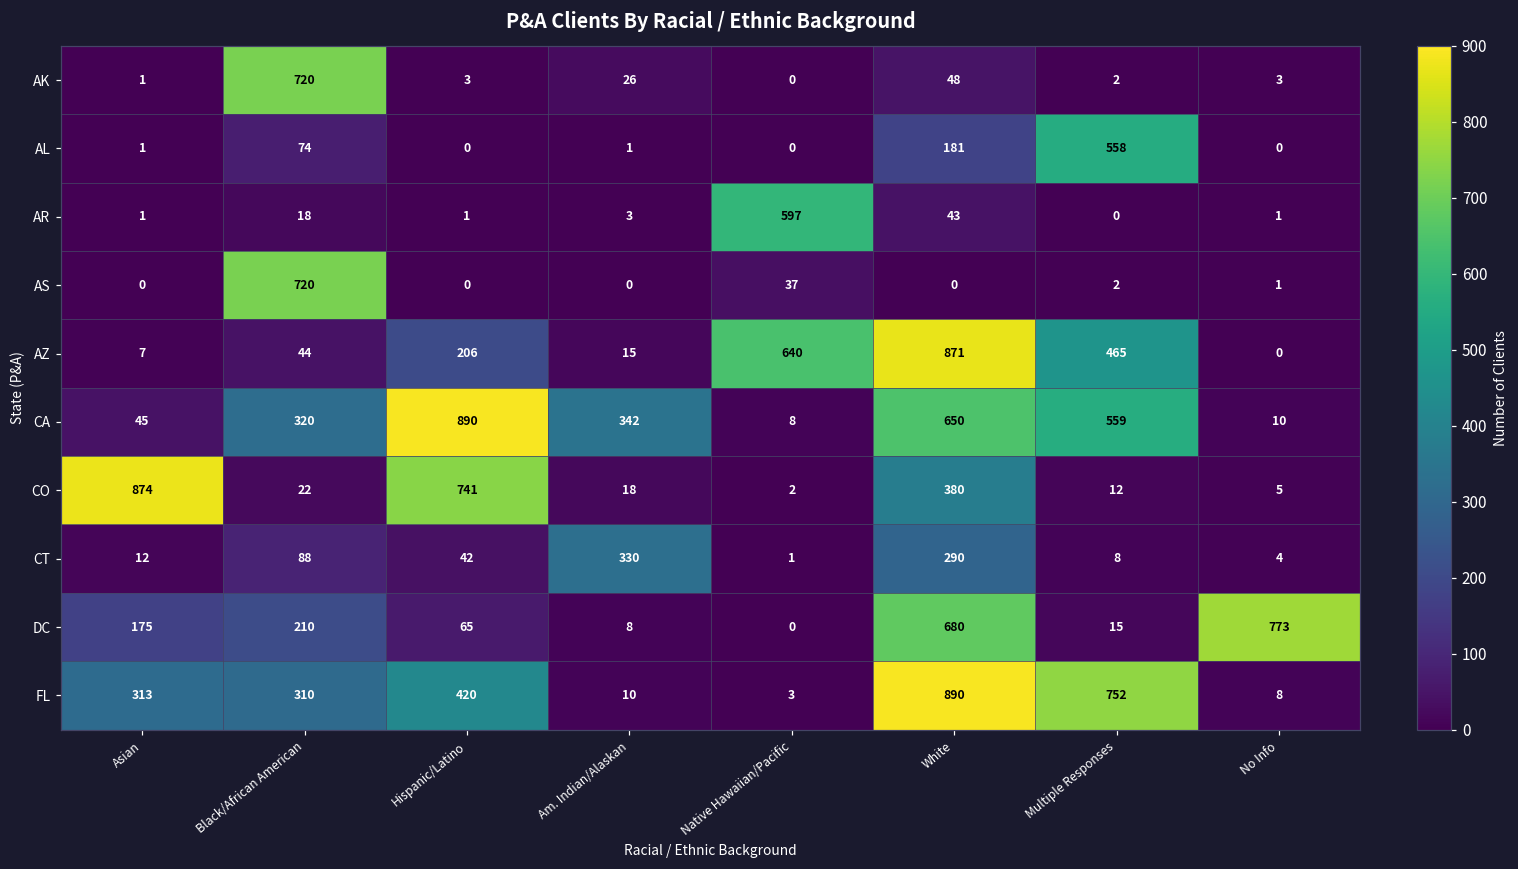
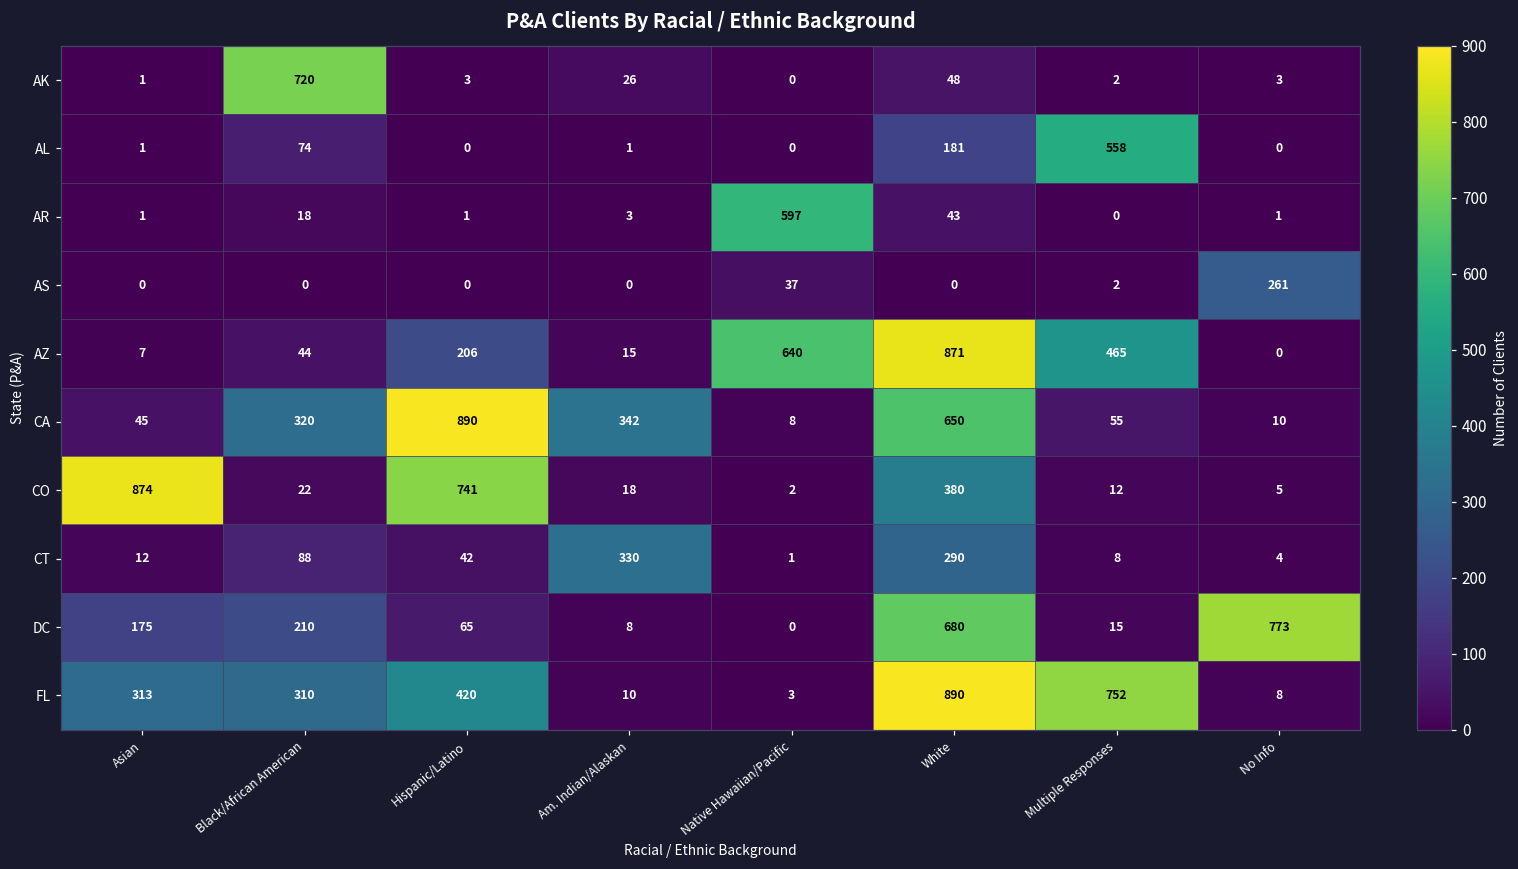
AS, Black/African American: 720 -> 0
AS, No Info: 1 -> 261
CA, Multiple Responses: 559 -> 55
